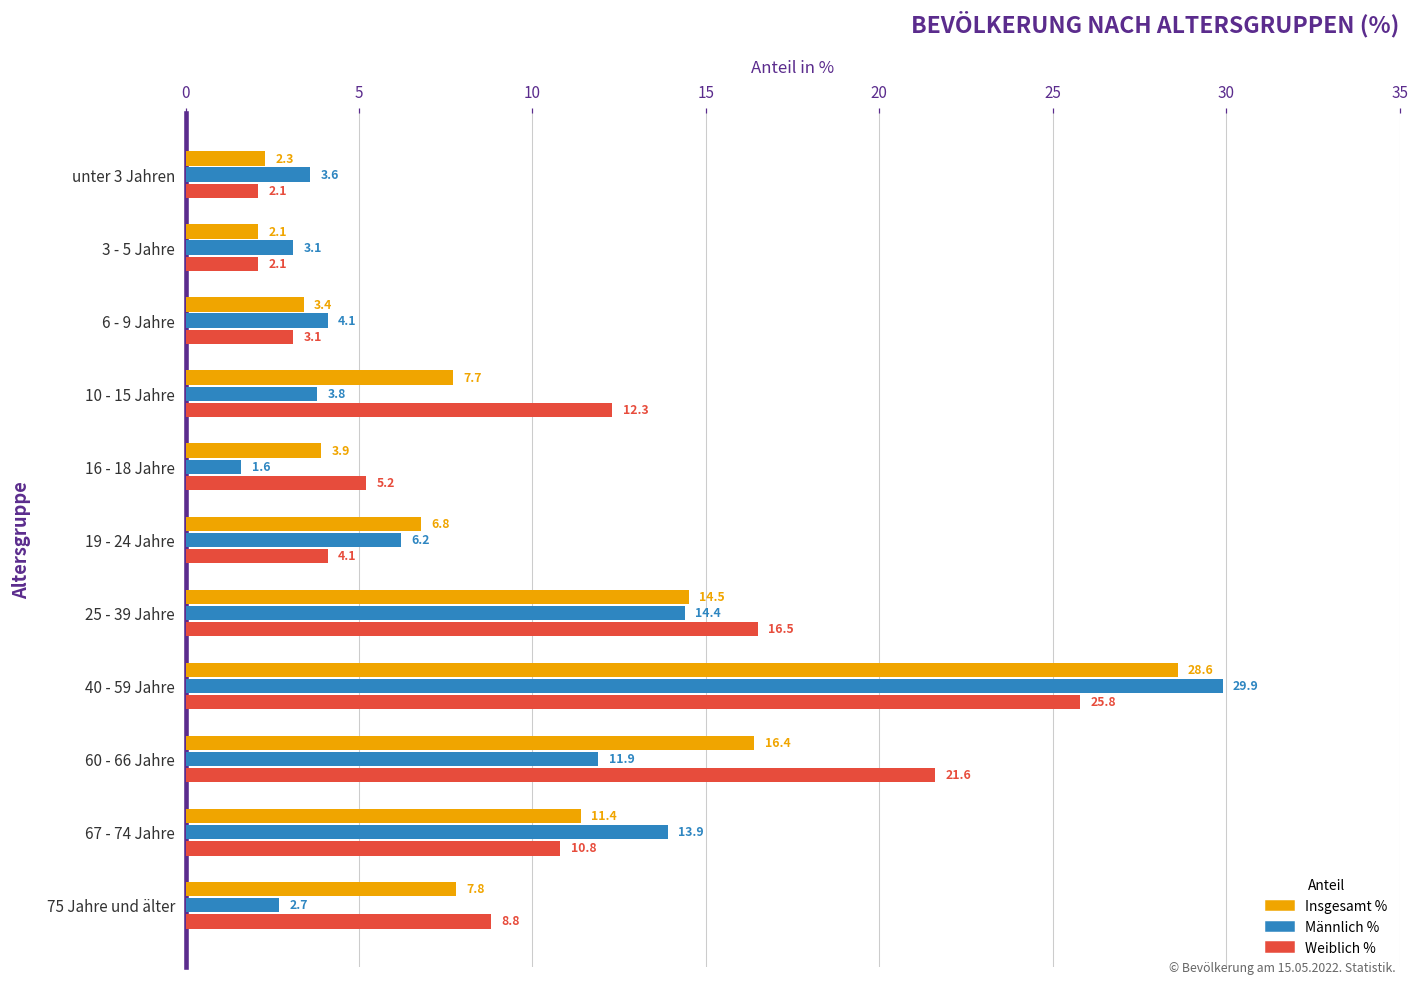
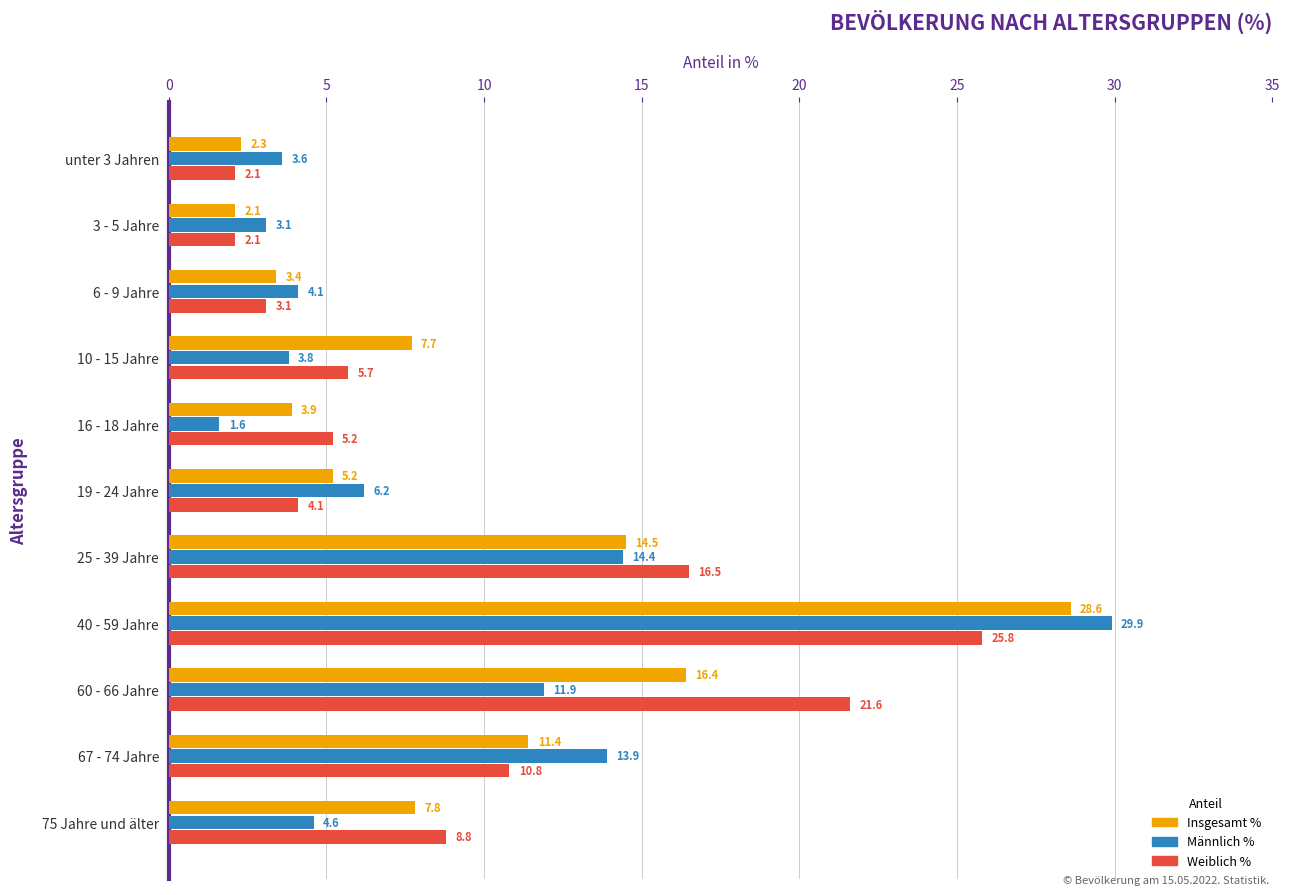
Weiblich %, 10 - 15 Jahre: 12.3 -> 5.7
Insgesamt %, 19 - 24 Jahre: 6.8 -> 5.2
Männlich %, 75 Jahre und älter: 2.7 -> 4.6
